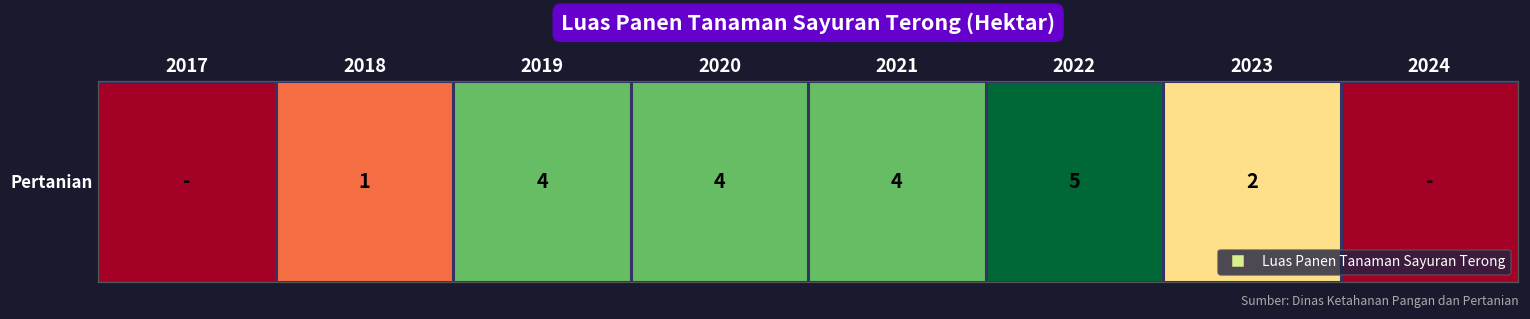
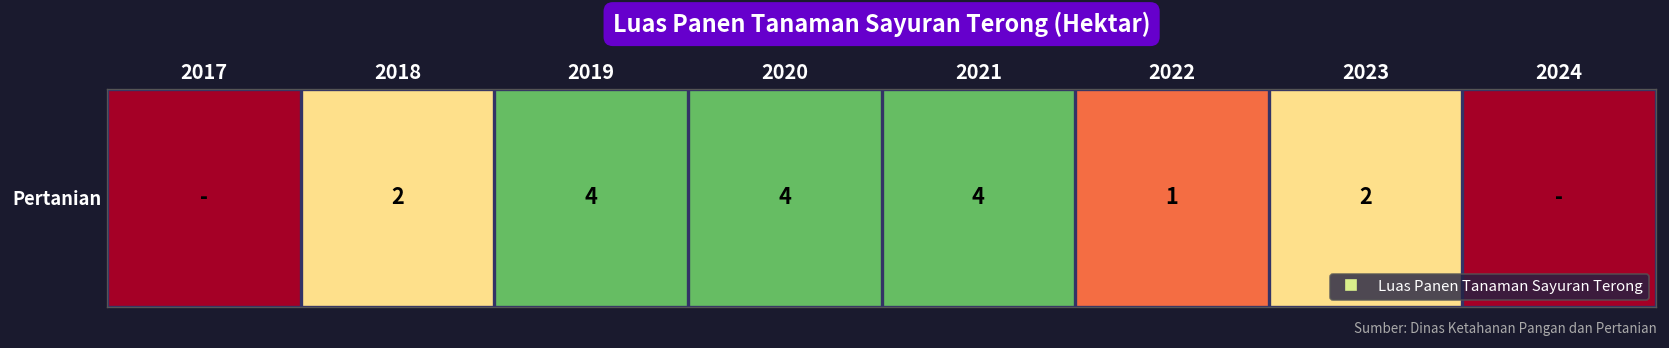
Pertanian, 2018: 1 -> 2
Pertanian, 2022: 5 -> 1
